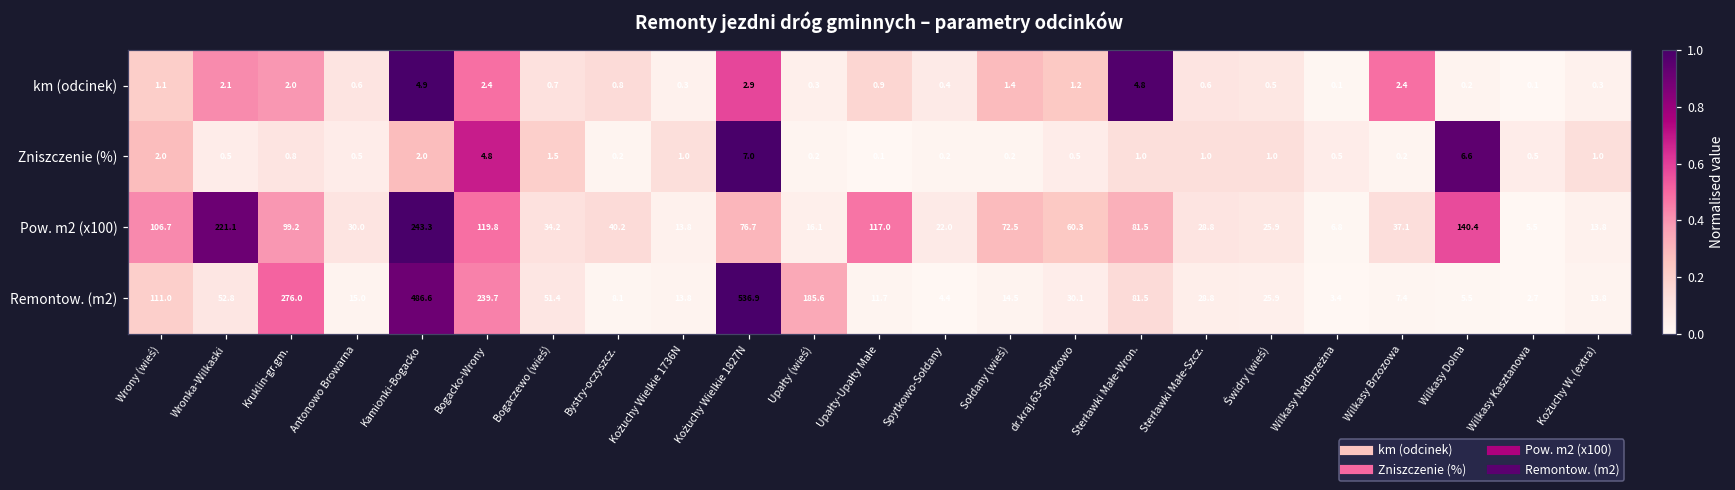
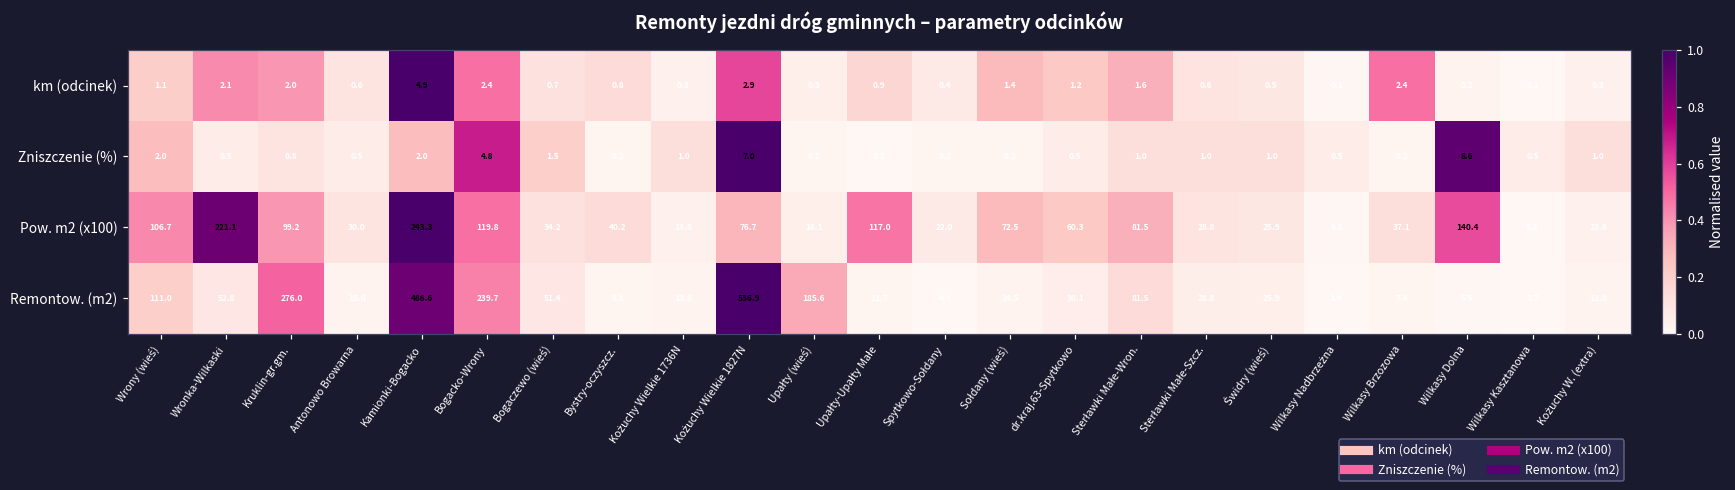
km (odcinek), Sterławki Małe-Wron.: 4.8 -> 1.6
